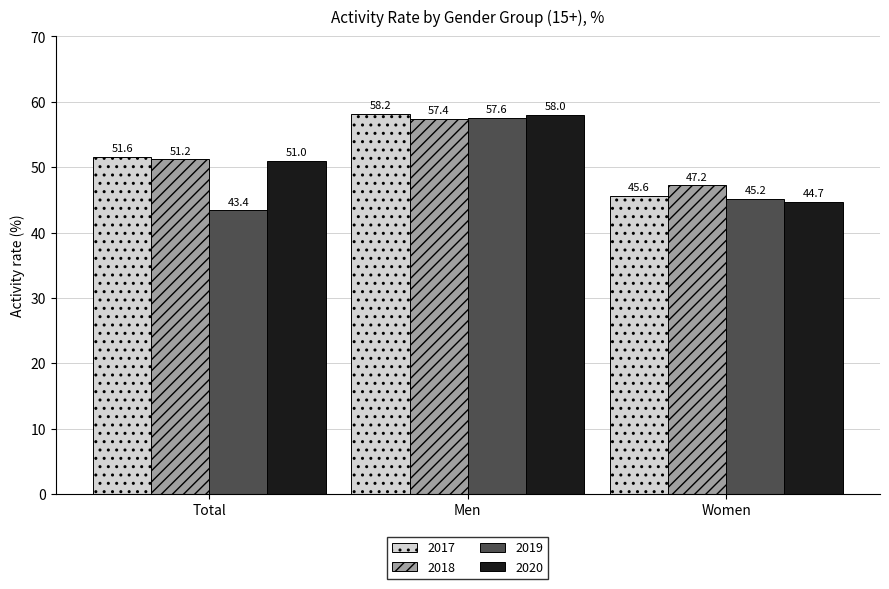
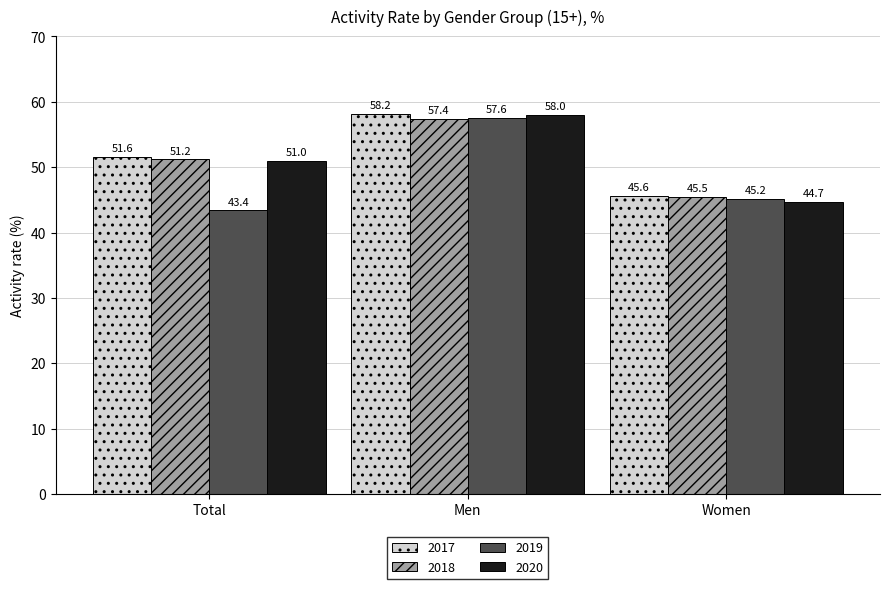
2018, Women: 47.2 -> 45.5
